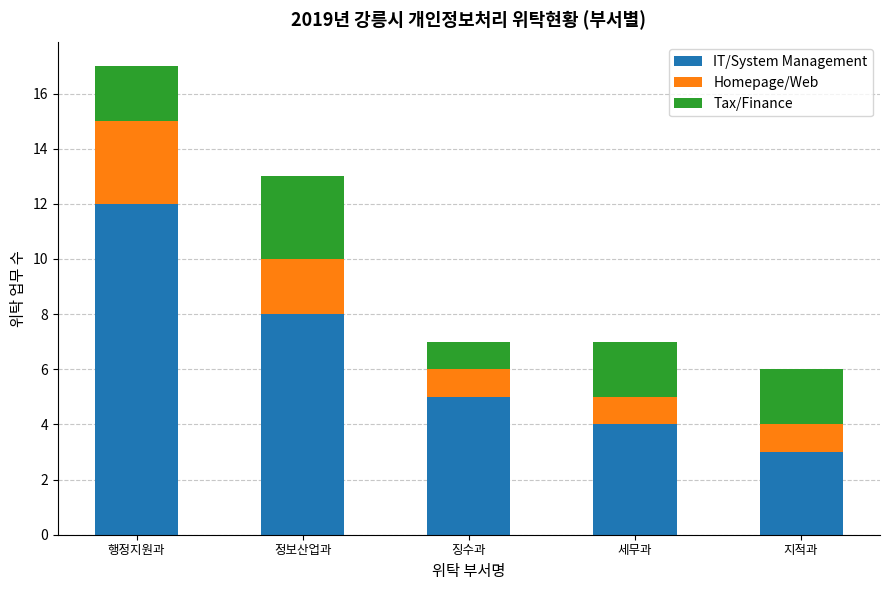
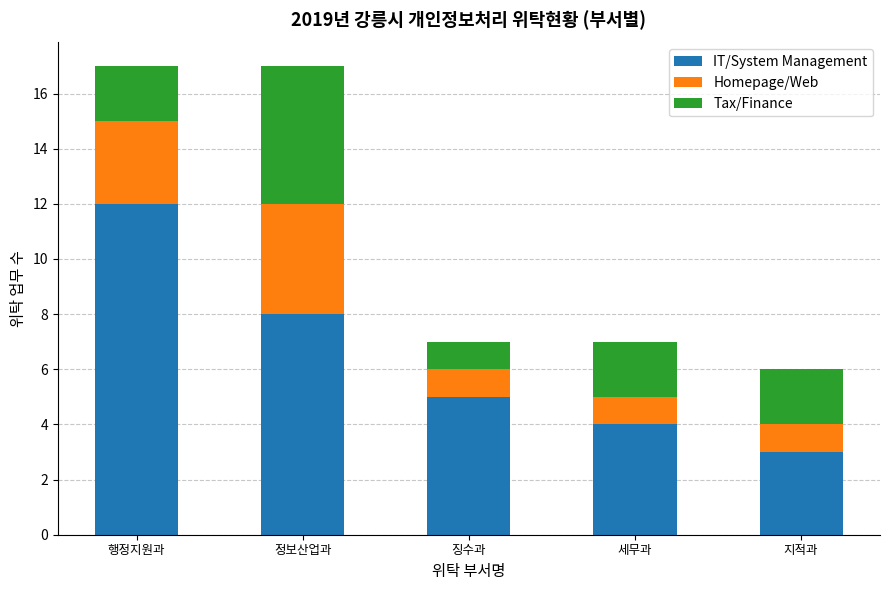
Homepage/Web, 정보산업과: 2 -> 4
Tax/Finance, 정보산업과: 3 -> 5
